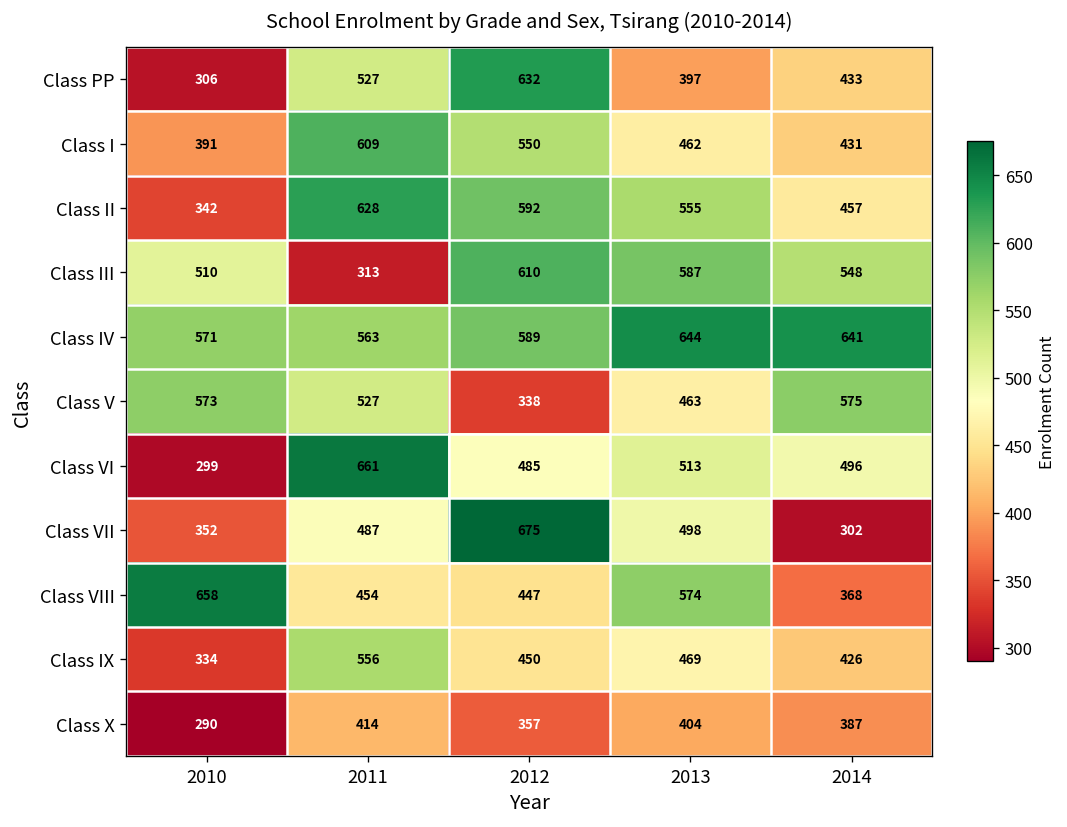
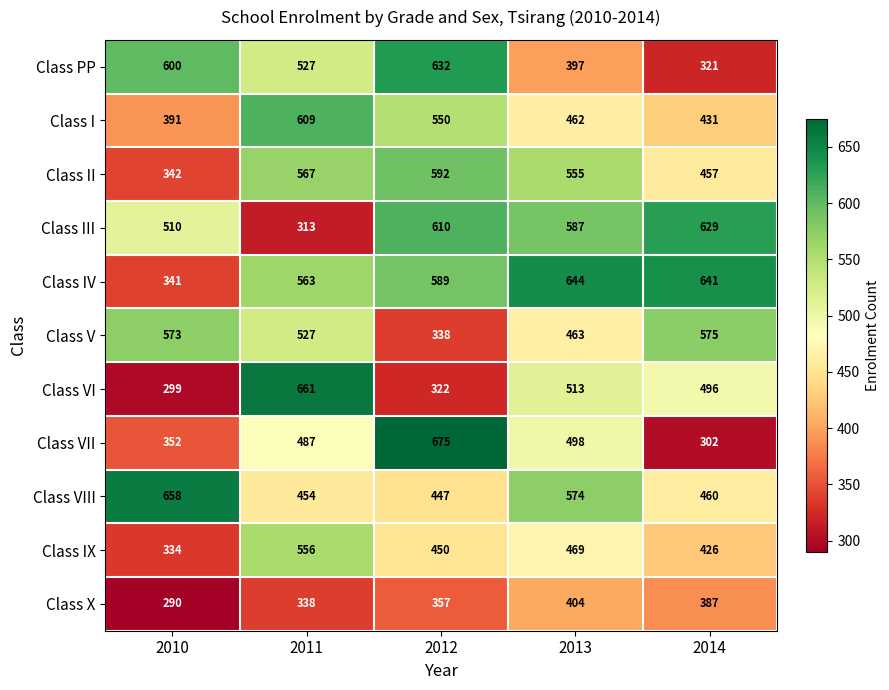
Class PP, 2010: 306 -> 600
Class PP, 2014: 433 -> 321
Class II, 2011: 628 -> 567
Class III, 2014: 548 -> 629
Class IV, 2010: 571 -> 341
Class VI, 2012: 485 -> 322
Class VIII, 2014: 368 -> 460
Class X, 2011: 414 -> 338
